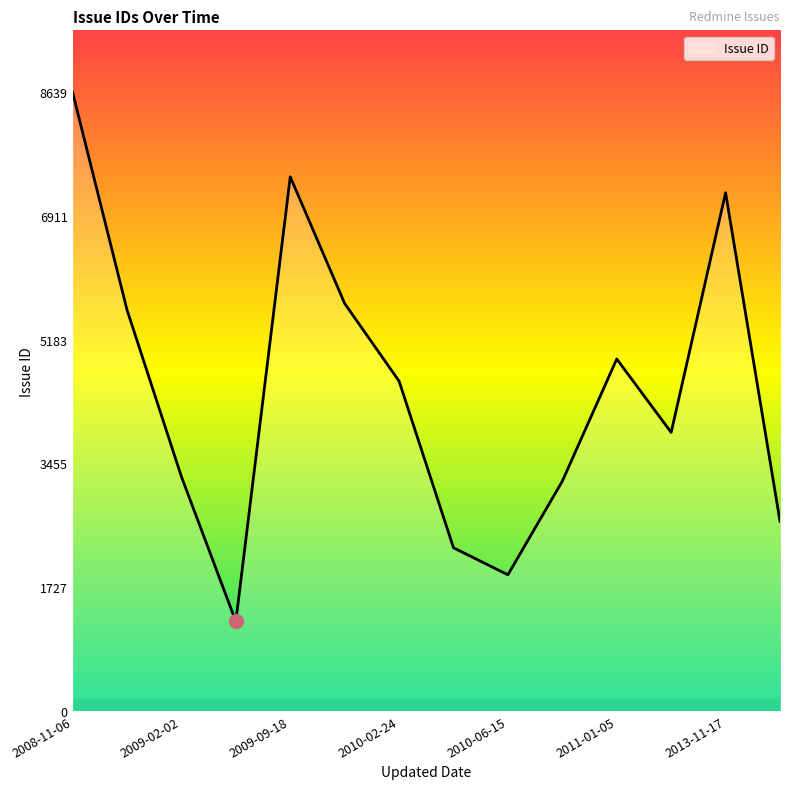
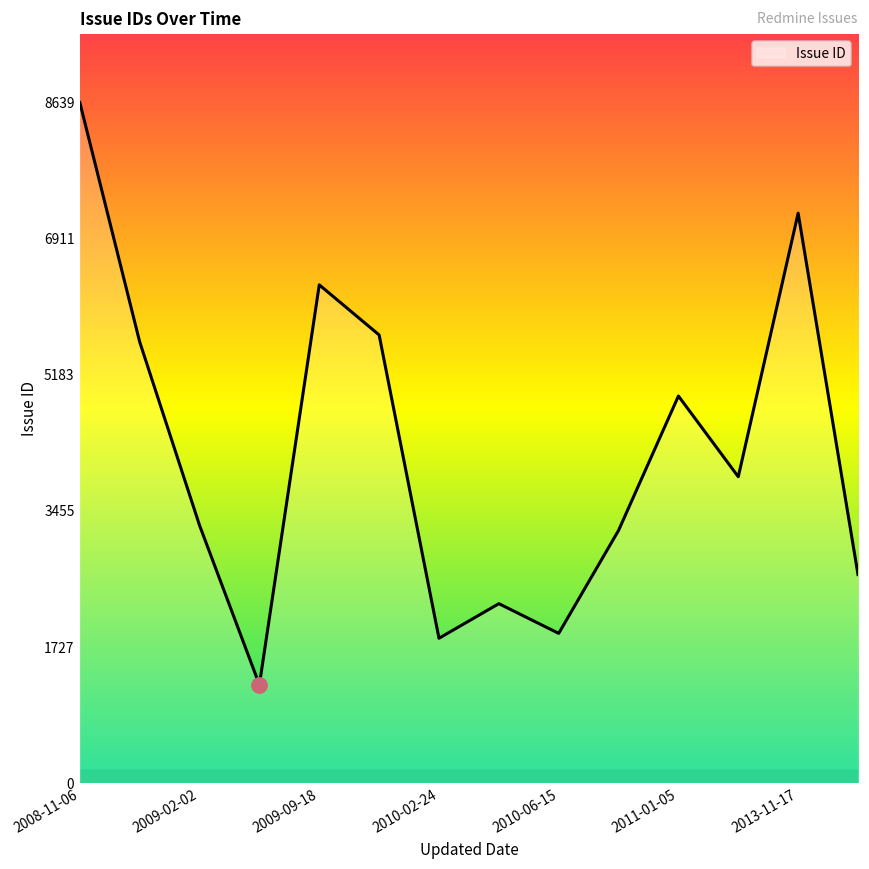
Issue ID, 2009-09-18: 7500 -> 6300
Issue ID, 2010-02-24: 4600 -> 1800
